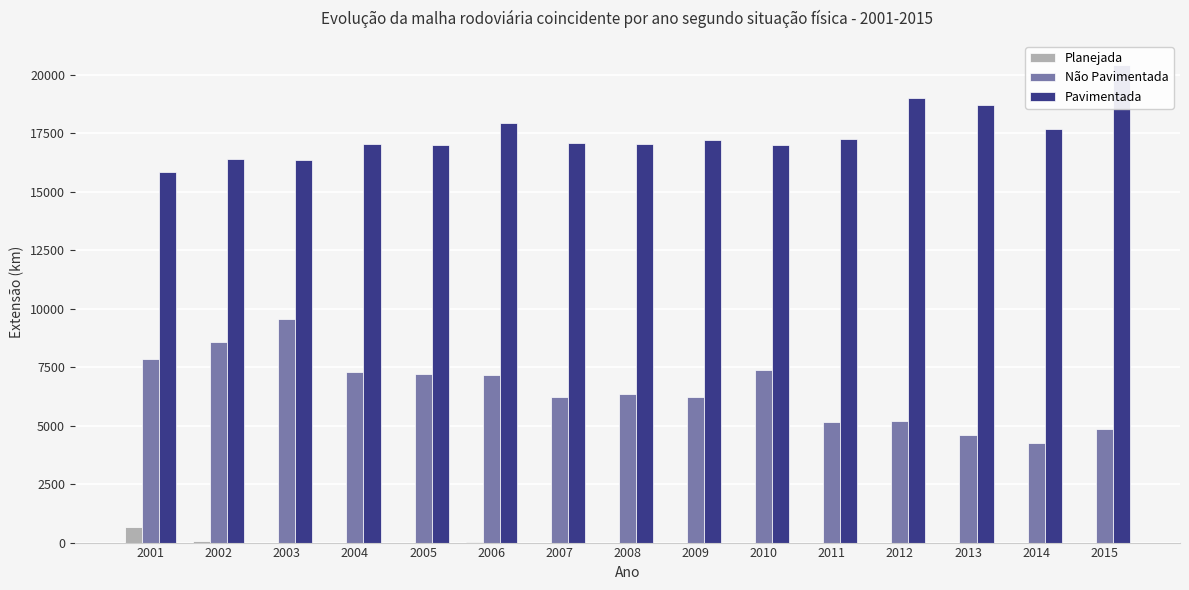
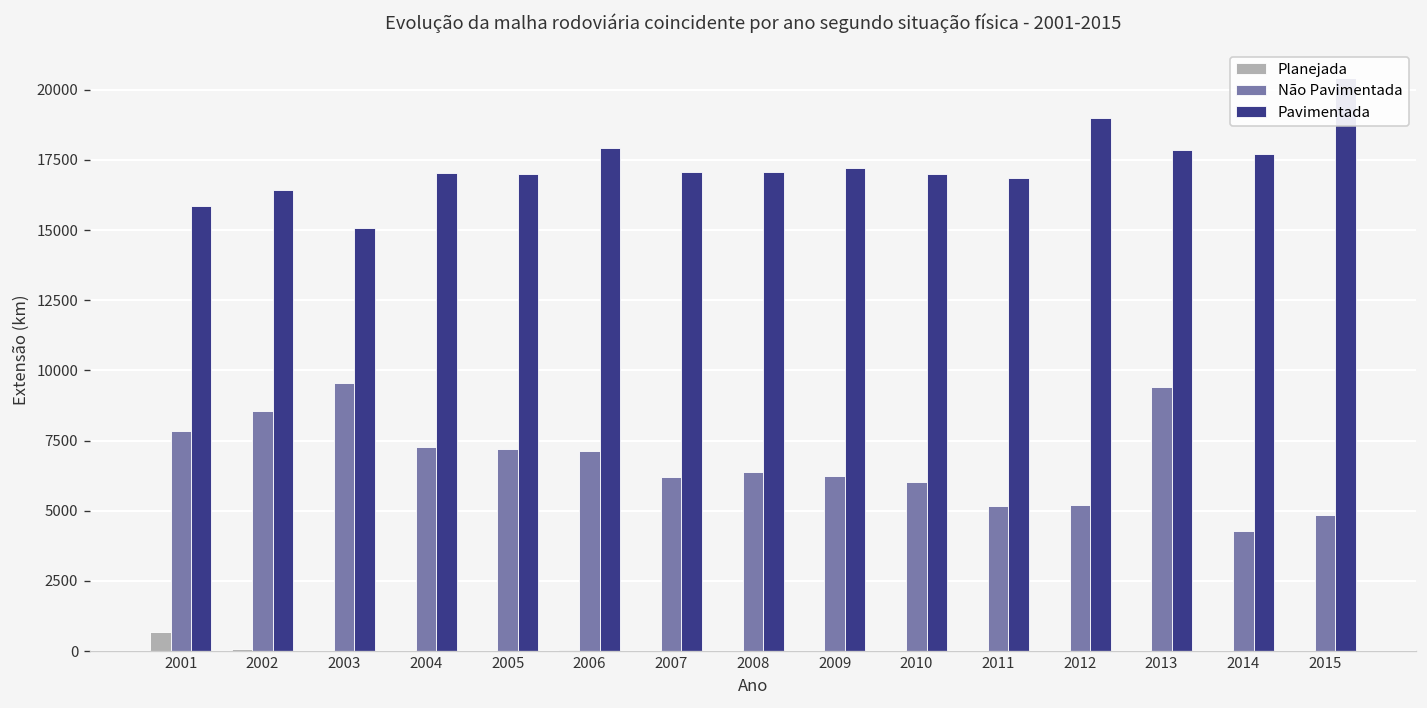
Pavimentada, 2003: 16400 -> 15100
Não Pavimentada, 2010: 7400 -> 6000
Pavimentada, 2011: 17300 -> 16800
Não Pavimentada, 2013: 4600 -> 9400
Pavimentada, 2013: 18700 -> 17900
